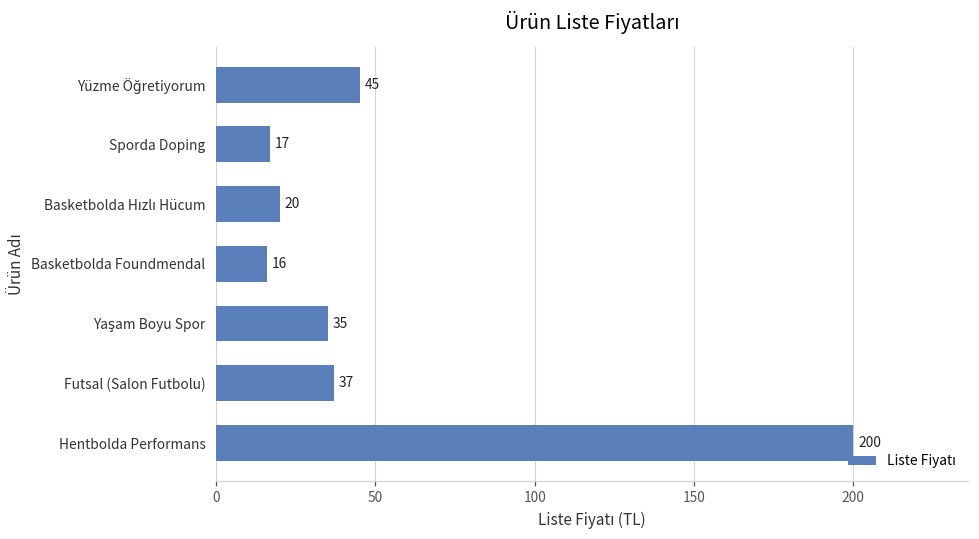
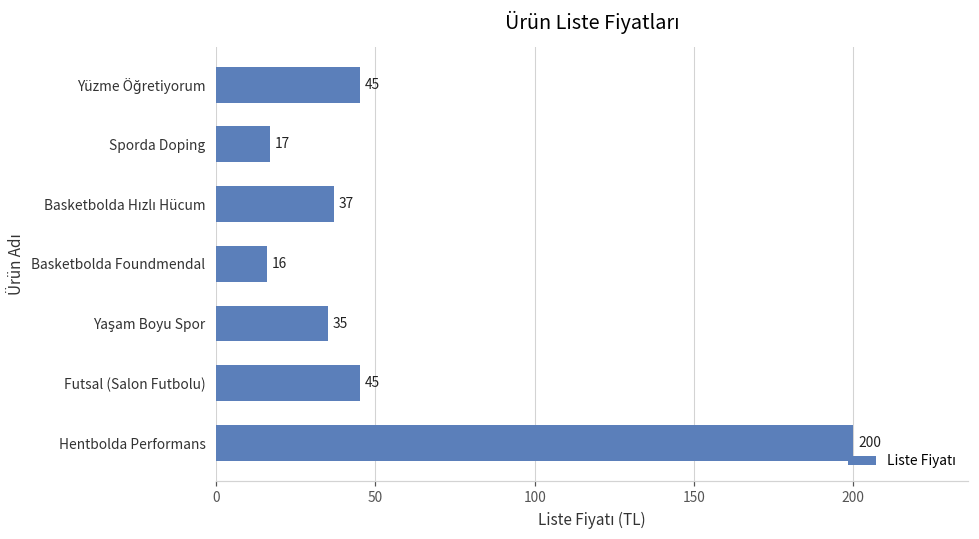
Basketbolda Hızlı Hücum: 20 -> 37
Futsal (Salon Futbolu): 37 -> 45
